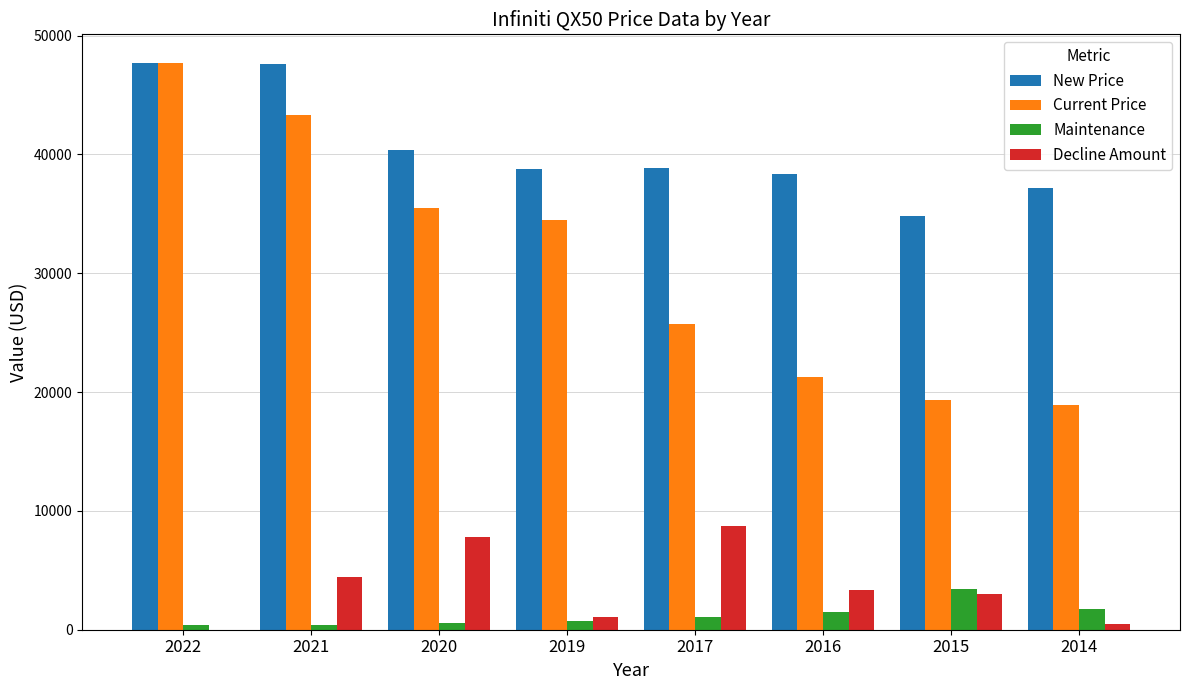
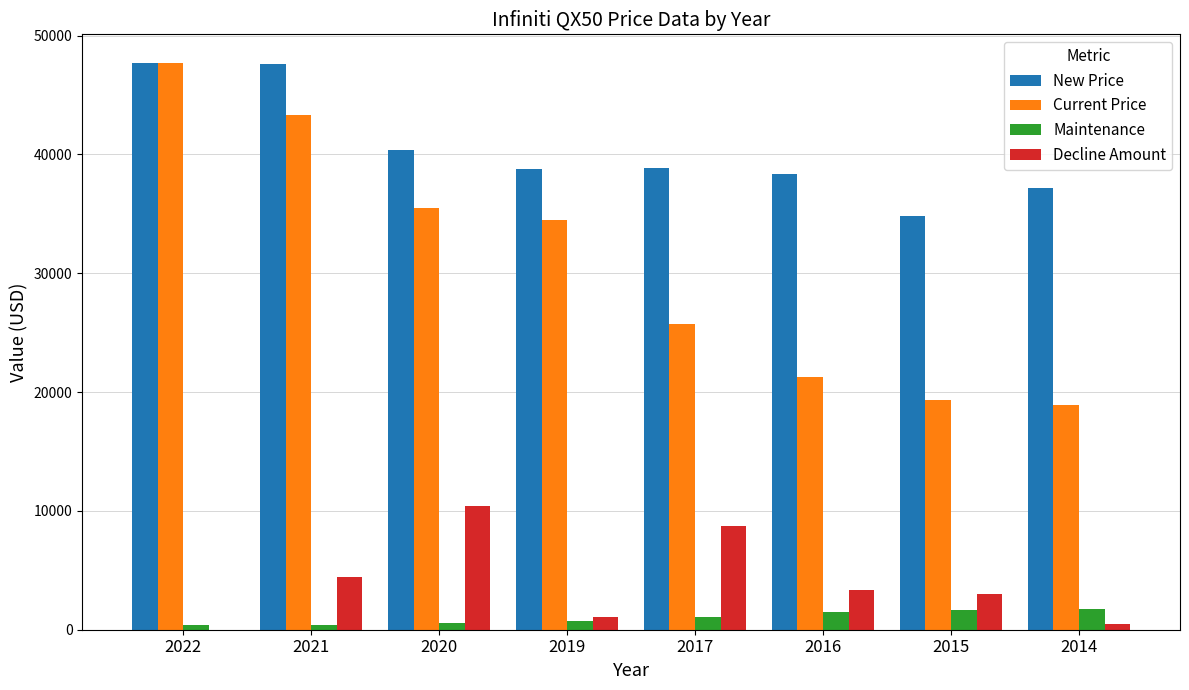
Decline Amount, 2020: 7800 -> 10400
Maintenance, 2015: 3400 -> 1600
